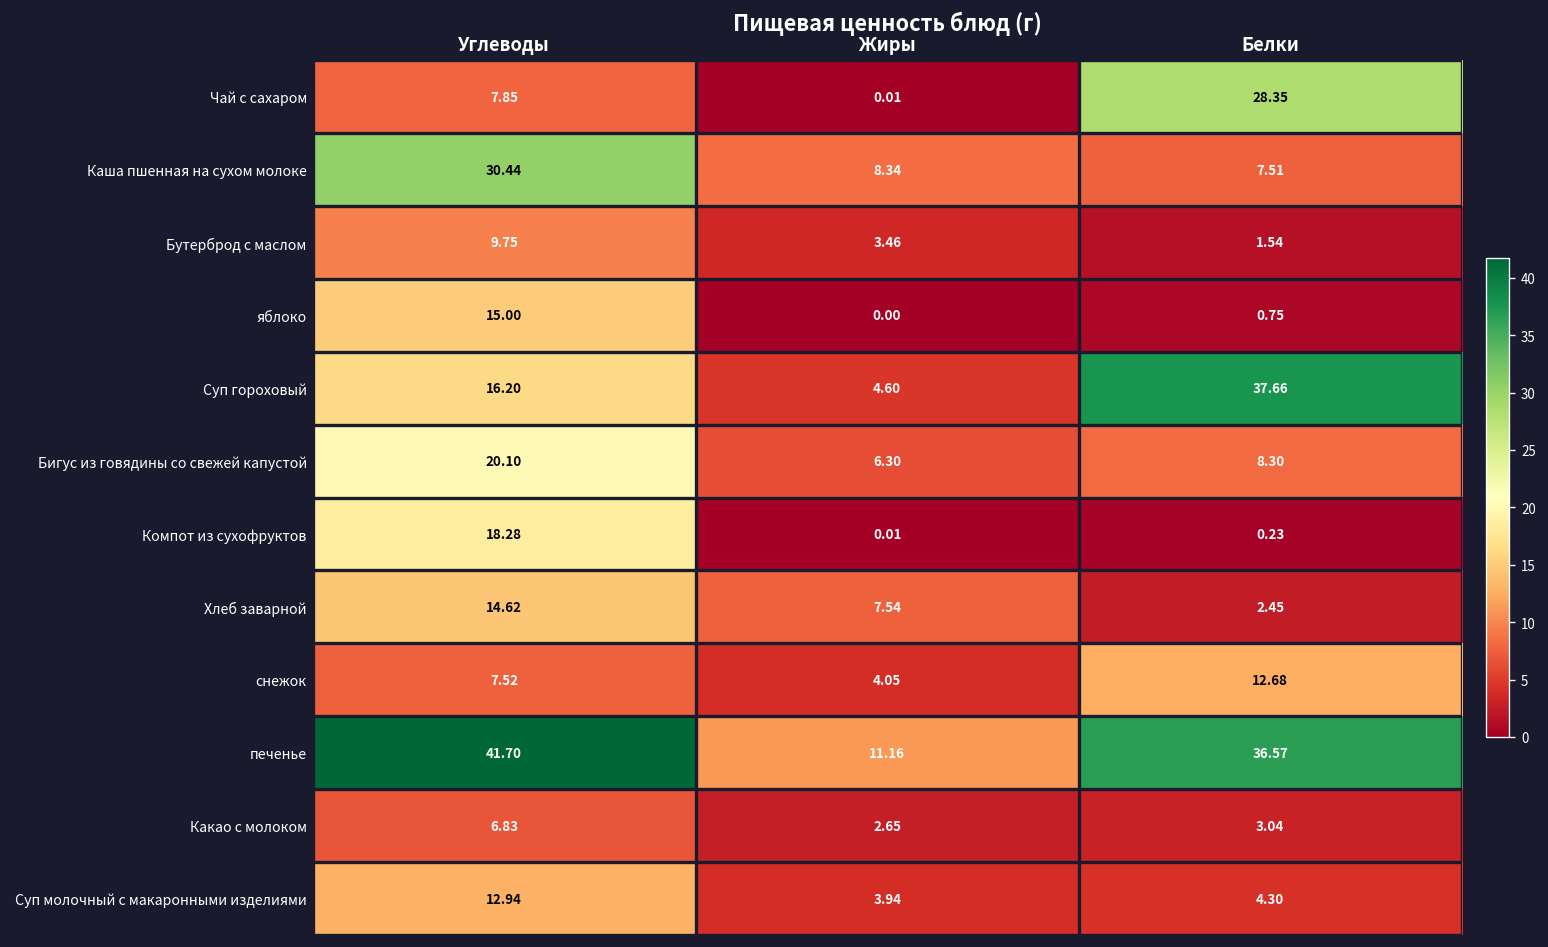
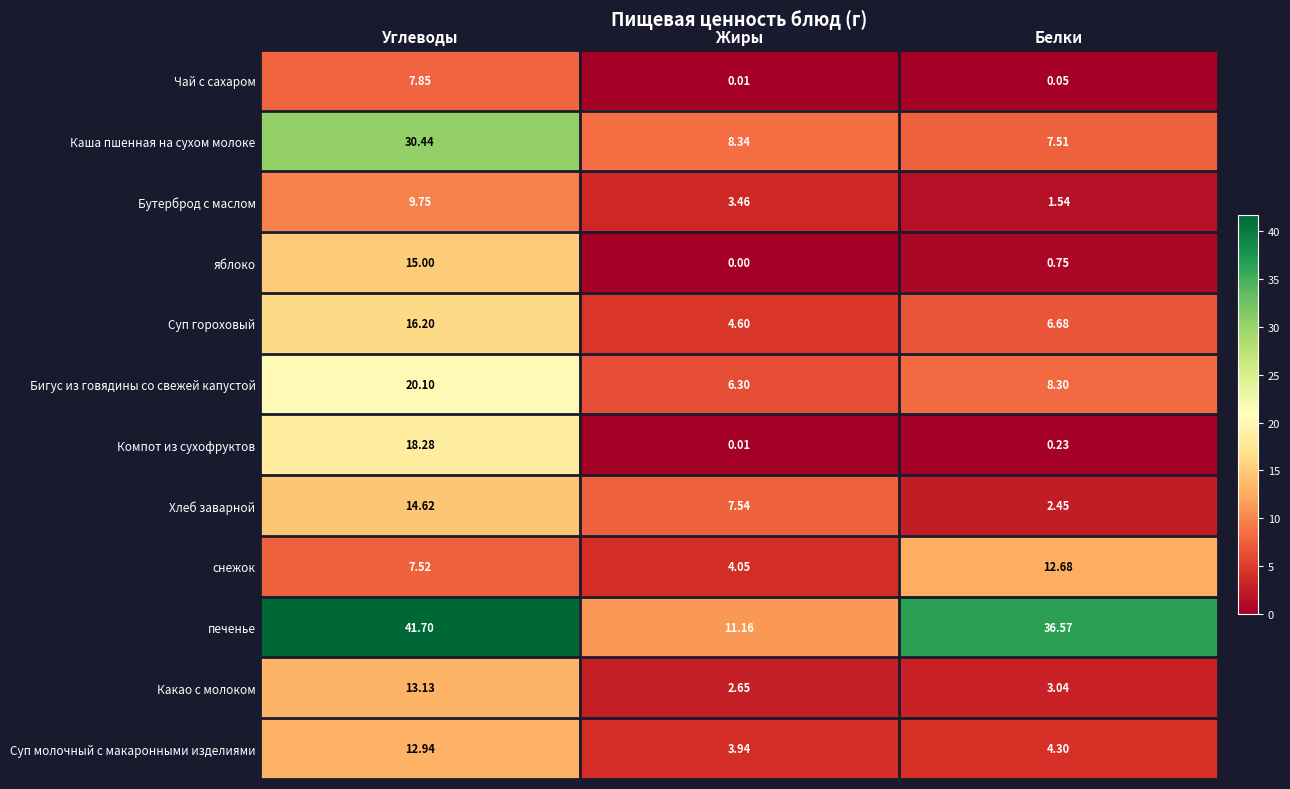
Чай с сахаром, Белки: 28.35 -> 0.05
Суп гороховый, Белки: 37.66 -> 6.68
Какао с молоком, Углеводы: 6.83 -> 13.13
